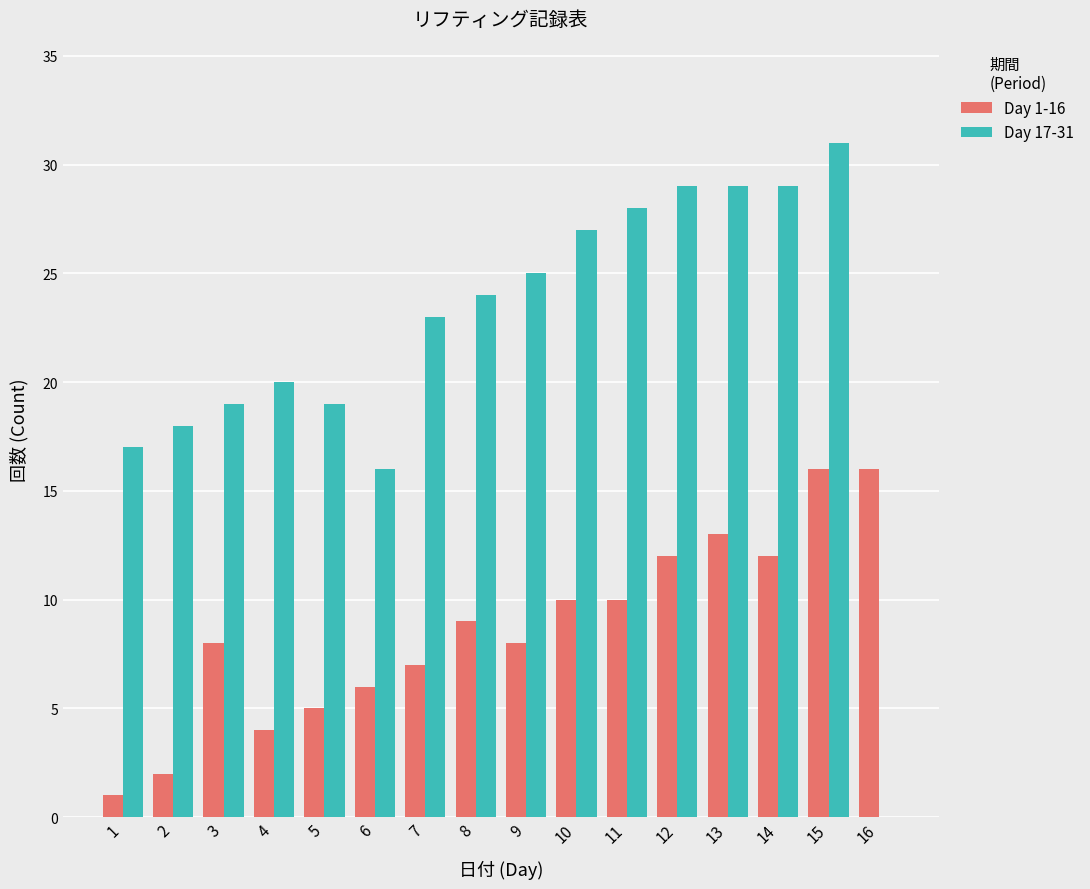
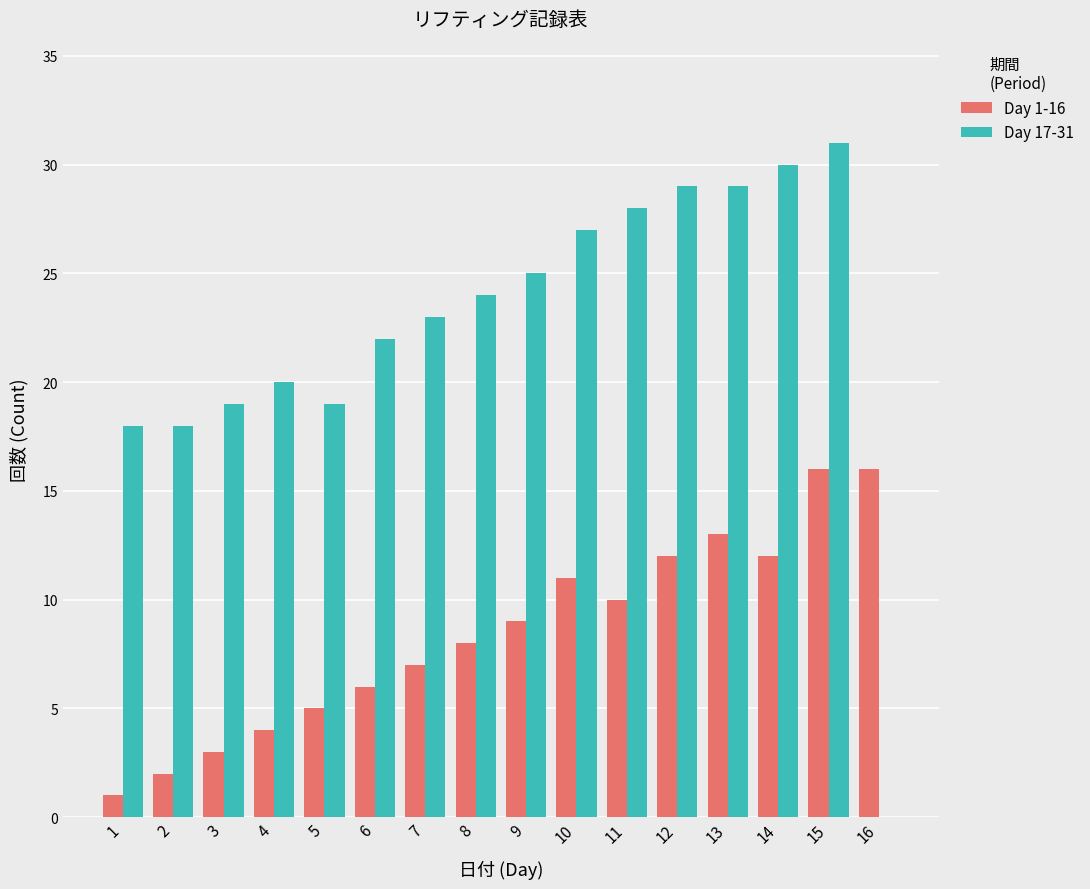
Day 17-31, 1: 17 -> 18
Day 1-16, 3: 8 -> 3
Day 17-31, 6: 16 -> 22
Day 1-16, 8: 9 -> 8
Day 1-16, 9: 8 -> 9
Day 1-16, 10: 10 -> 11
Day 17-31, 14: 29 -> 30
